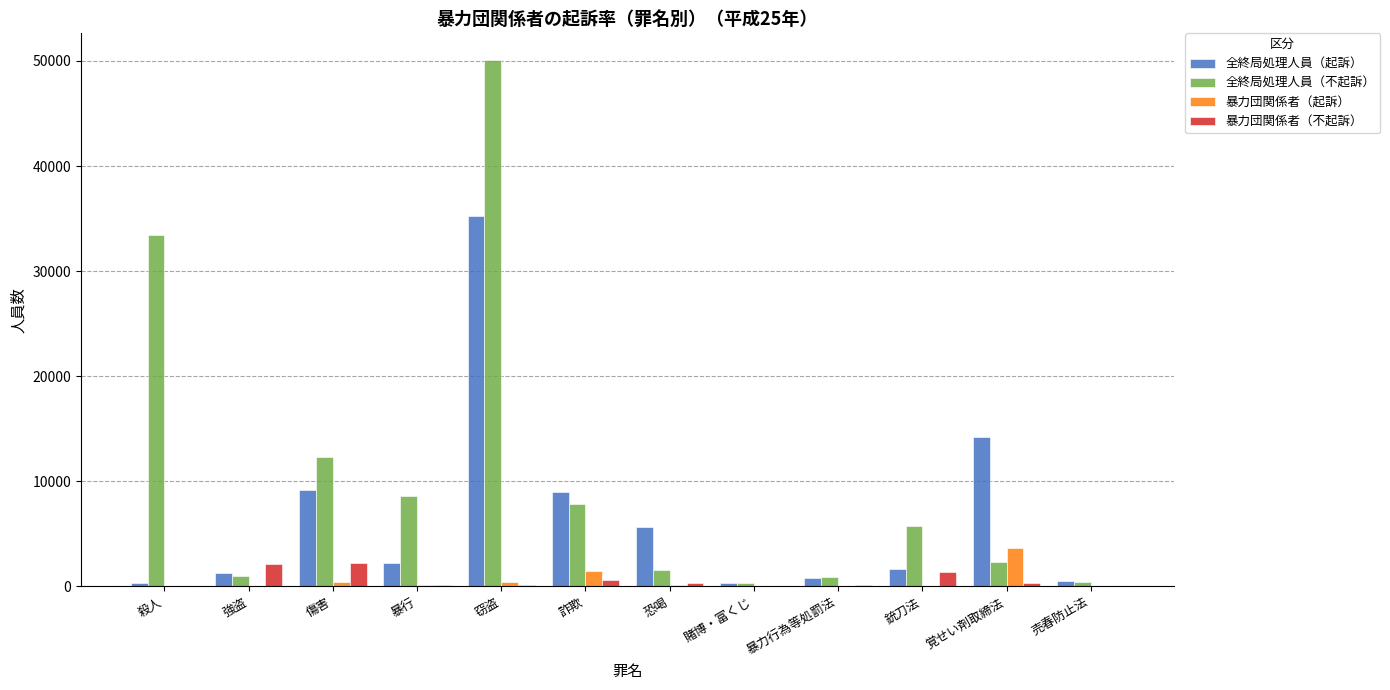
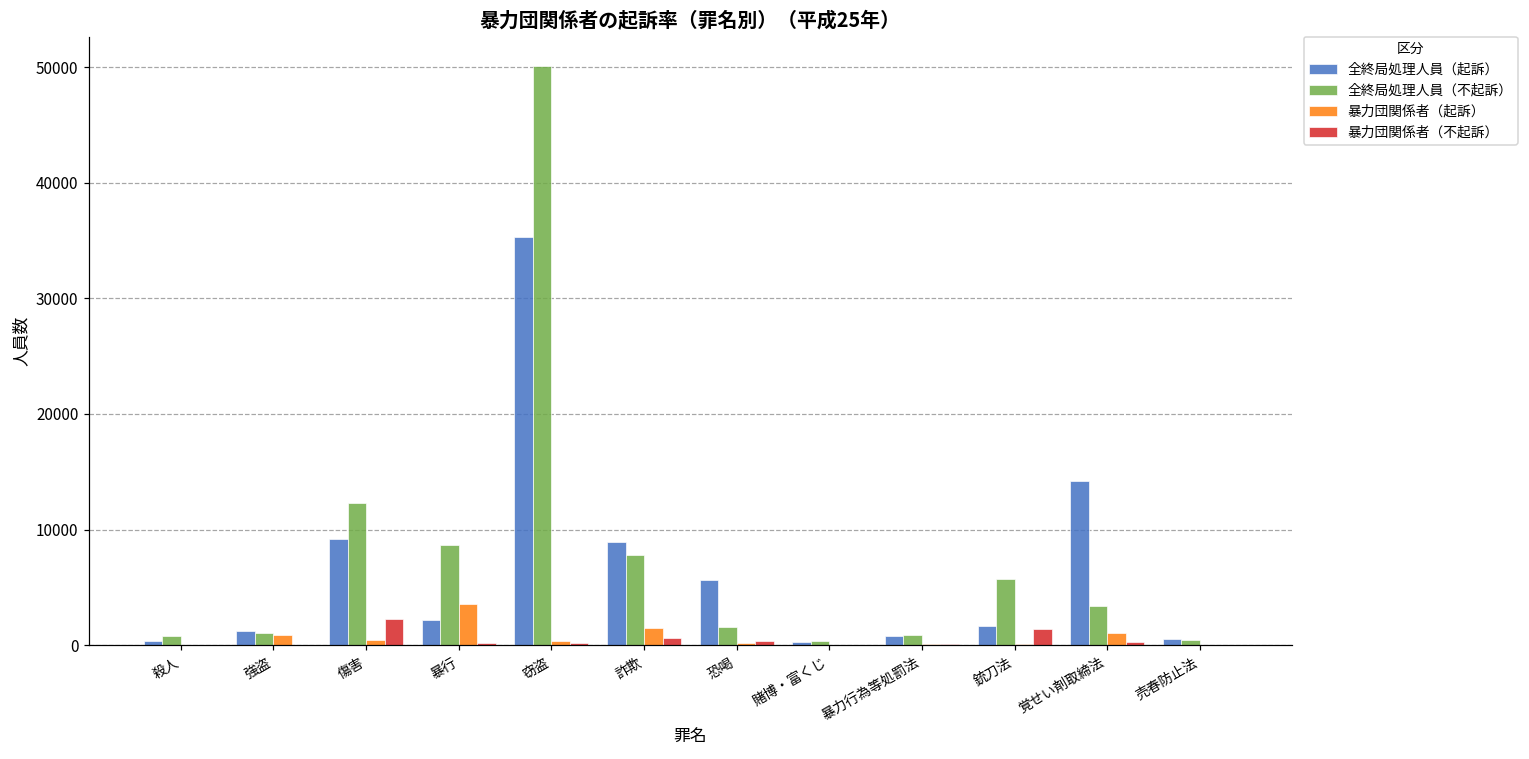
全終局処理人員（不起訴）, 殺人: 33500 -> 800
暴力団関係者（起訴）, 強盗: 0 -> 900
暴力団関係者（不起訴）, 強盗: 2100 -> 0
暴力団関係者（起訴）, 暴行: 100 -> 3500
全終局処理人員（不起訴）, 覚せい剤取締法: 2300 -> 3400
暴力団関係者（起訴）, 覚せい剤取締法: 3700 -> 1000
